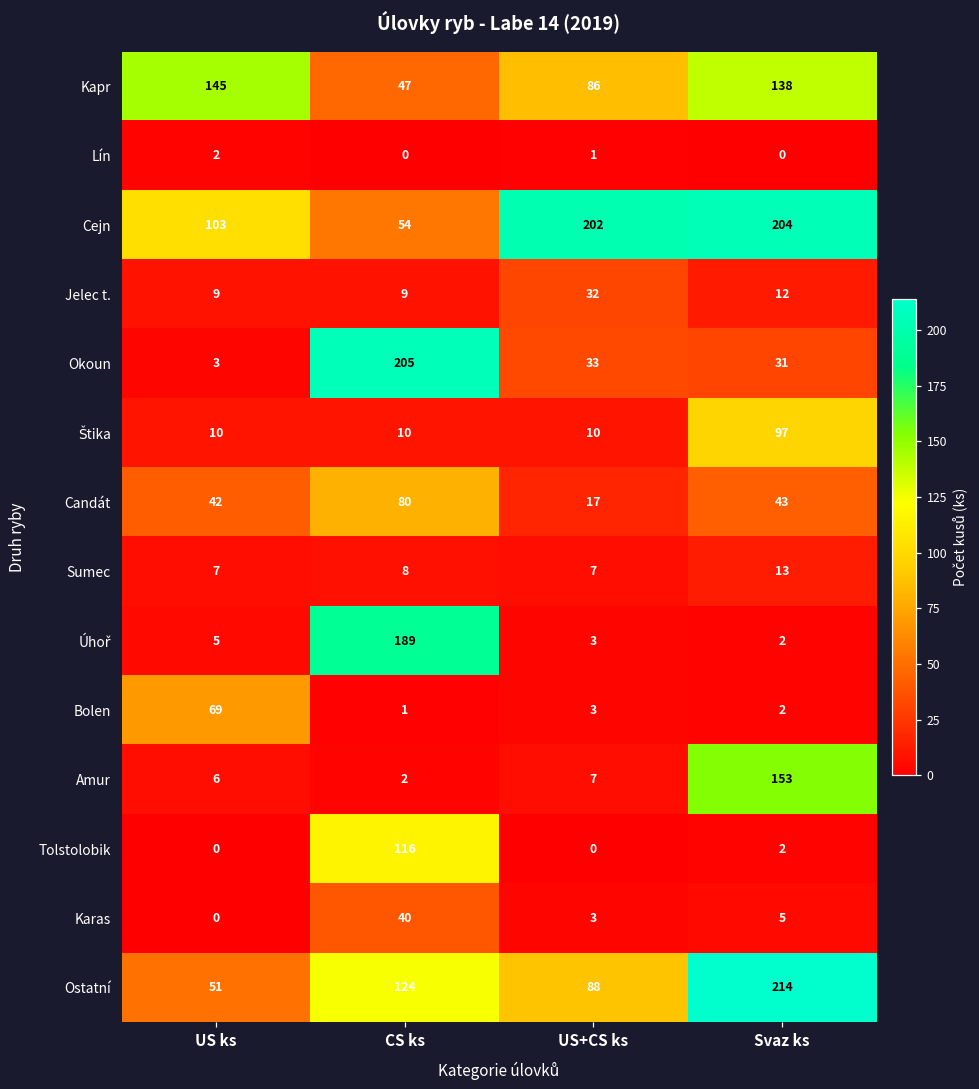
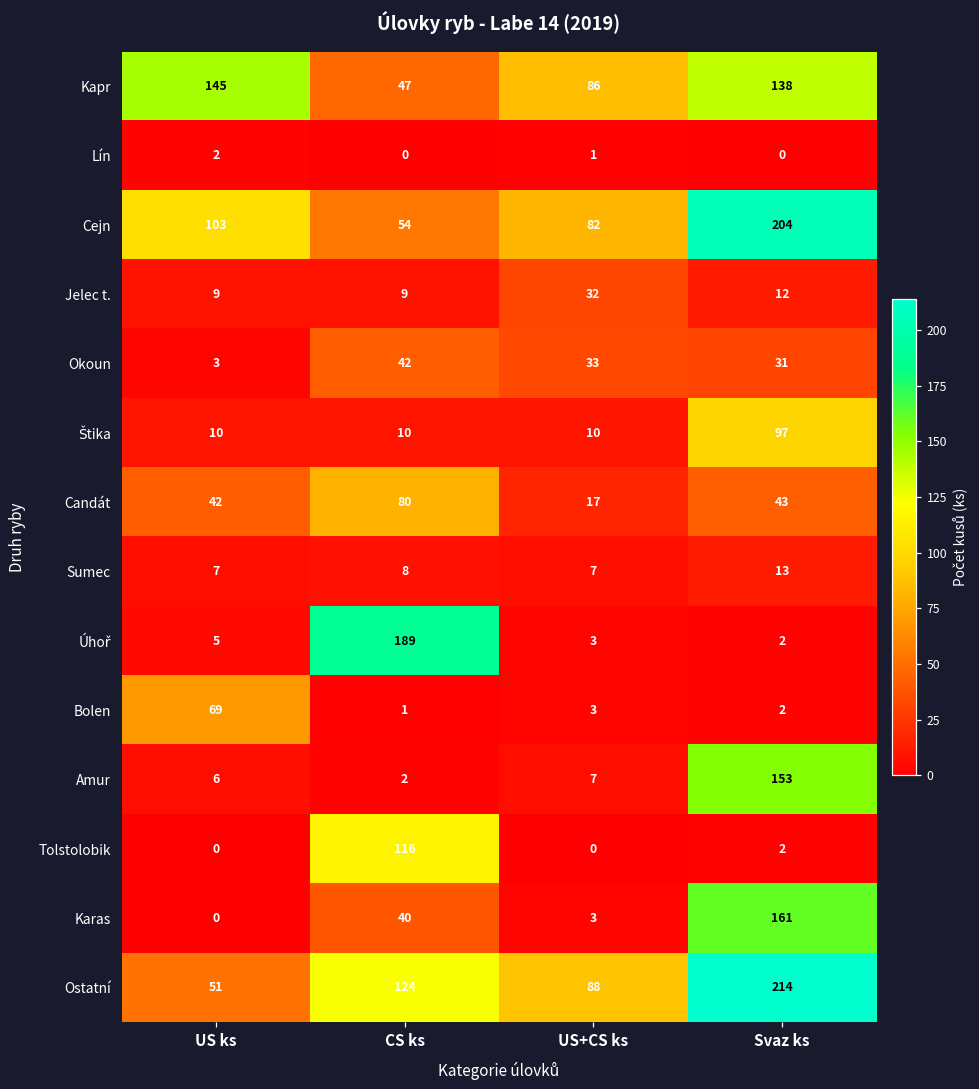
Cejn, US+CS ks: 202 -> 82
Okoun, CS ks: 205 -> 42
Karas, Svaz ks: 5 -> 161
